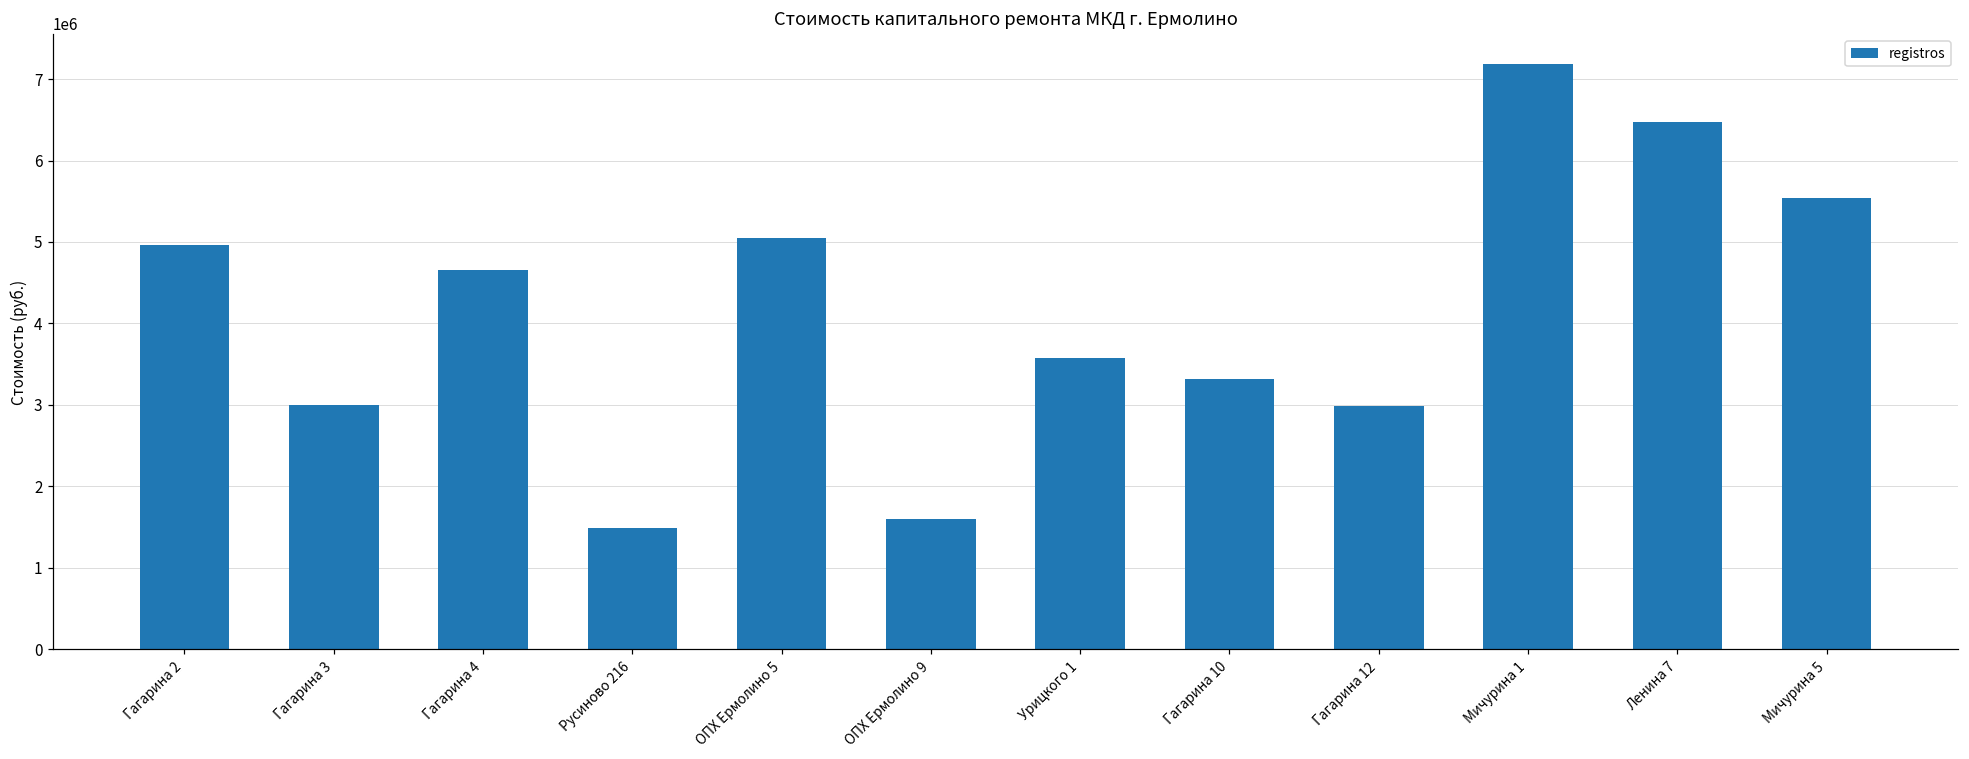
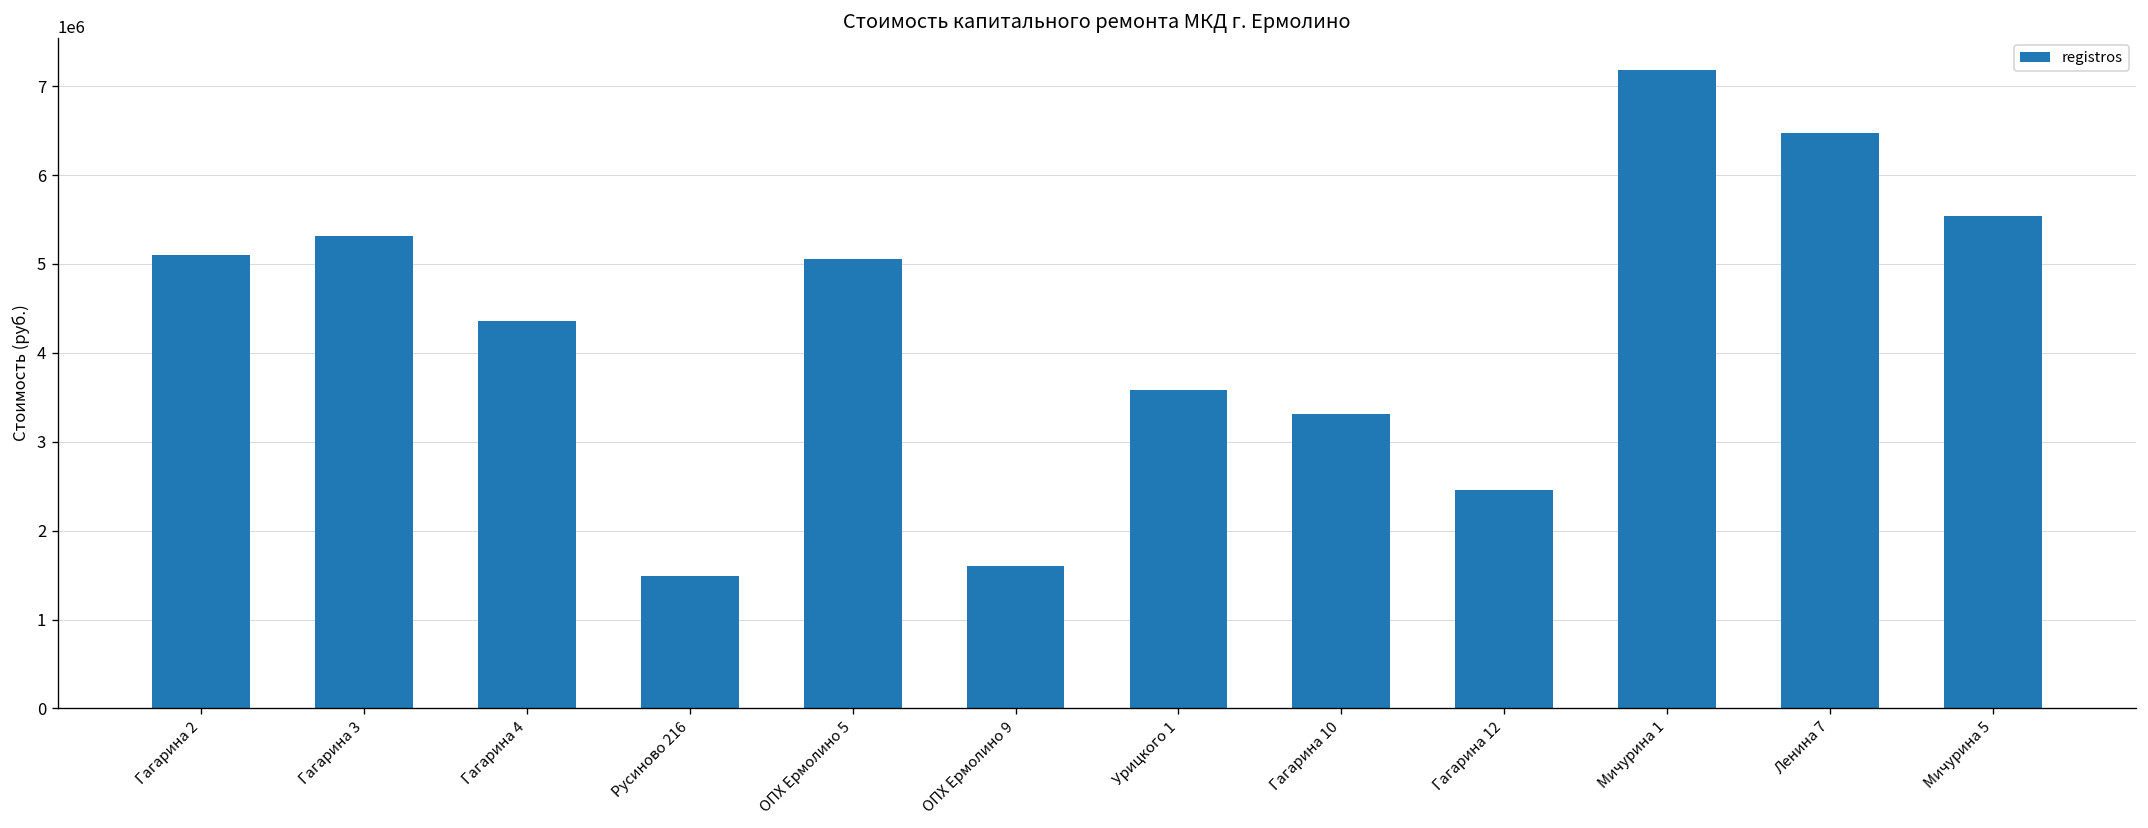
Гагарина 2: 5000000 -> 5100000
Гагарина 3: 3000000 -> 5300000
Гагарина 4: 4700000 -> 4400000
Гагарина 12: 3000000 -> 2500000
